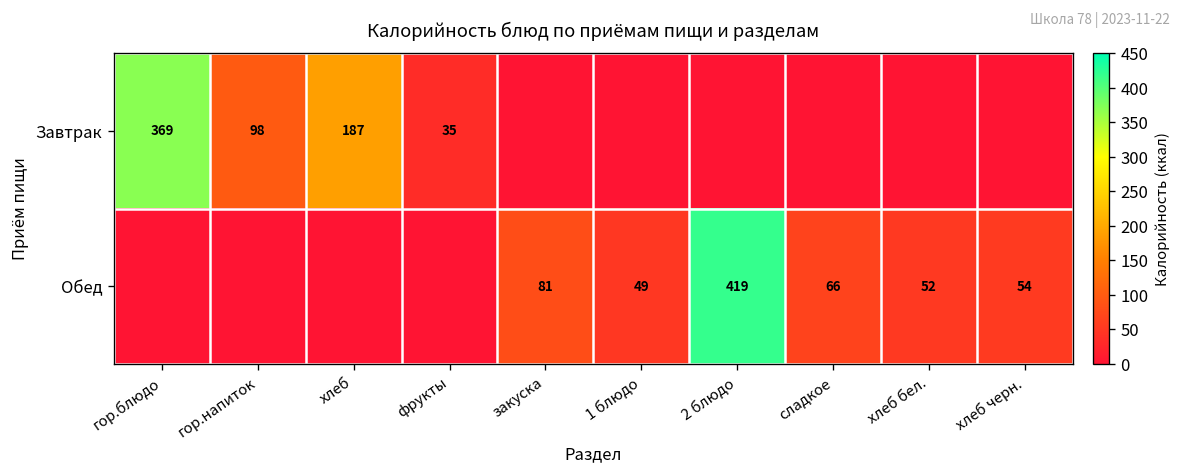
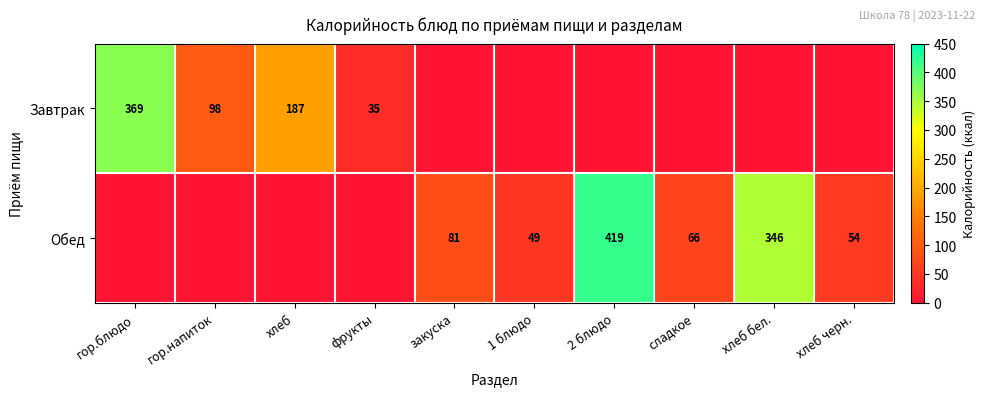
Обед, хлеб бел.: 52 -> 346
